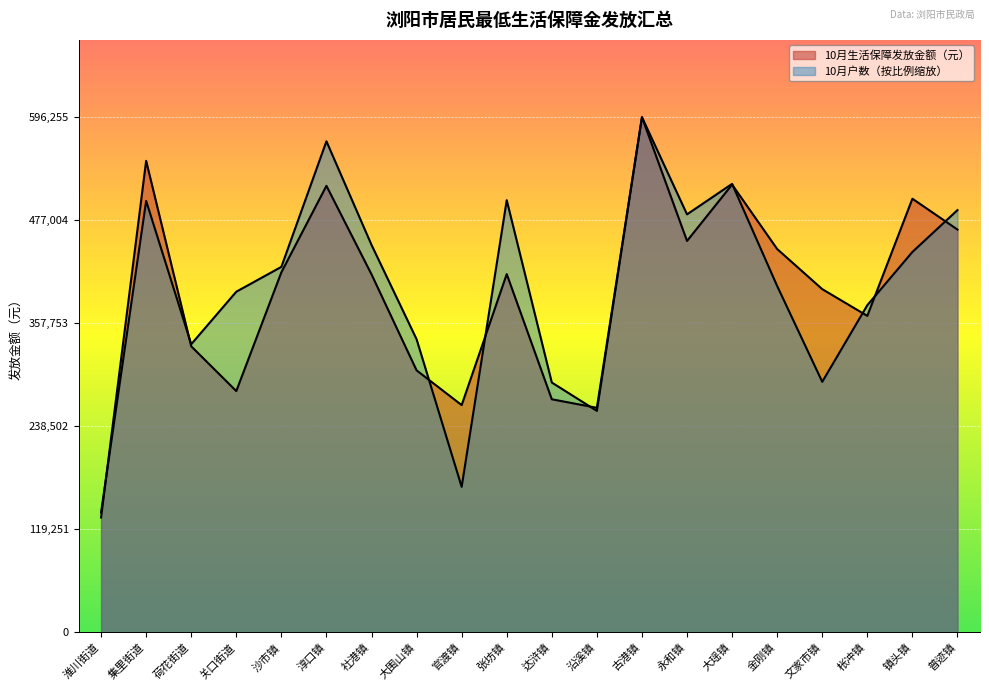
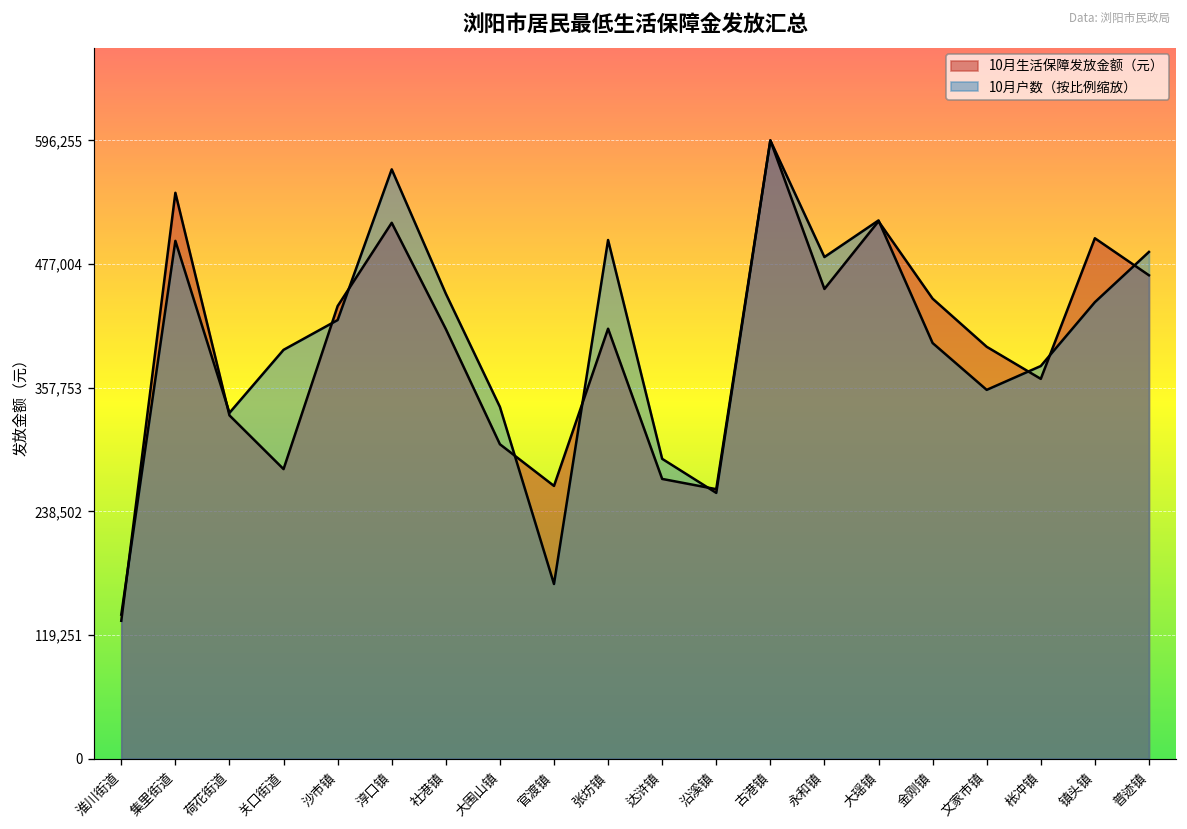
10月生活保障发放金额（元）, 沙市镇: 420,000 -> 440,000
10月户数（按比例缩放）, 文家市镇: 290,000 -> 360,000
